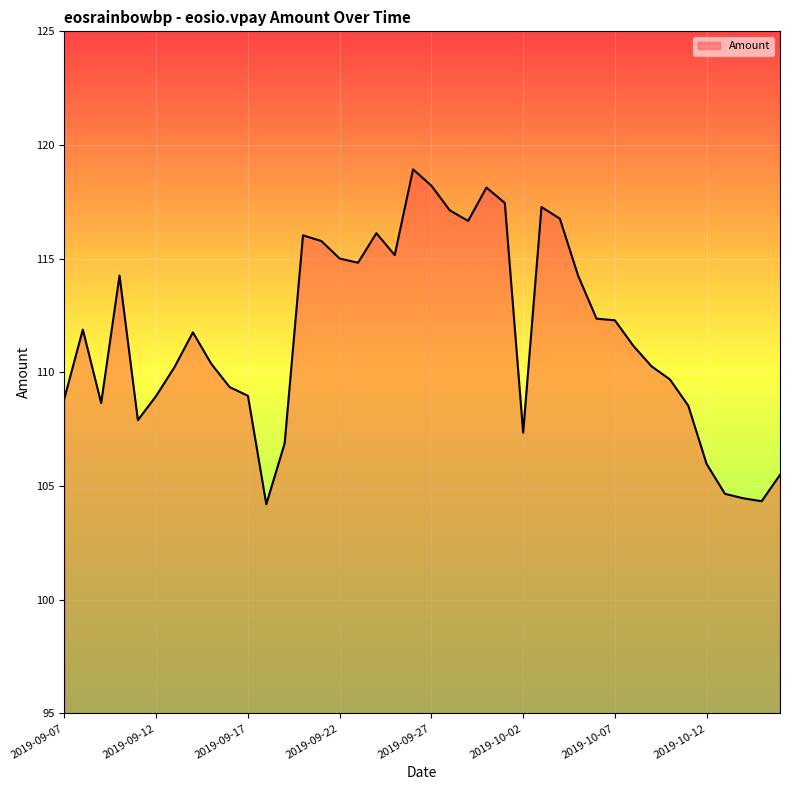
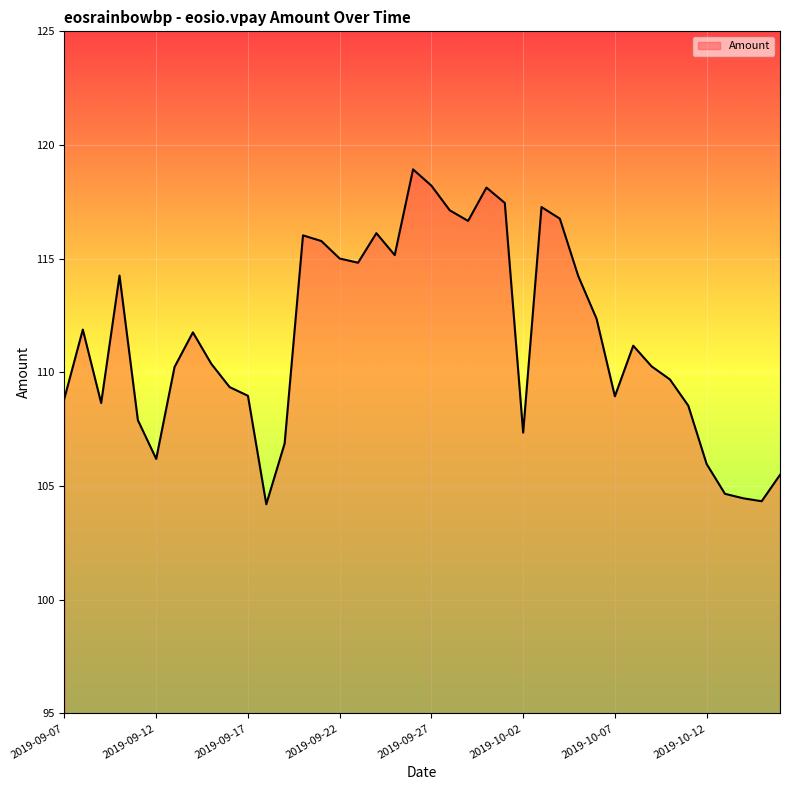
2019-09-12: 109.0 -> 106.2
2019-10-07: 112.3 -> 108.9
